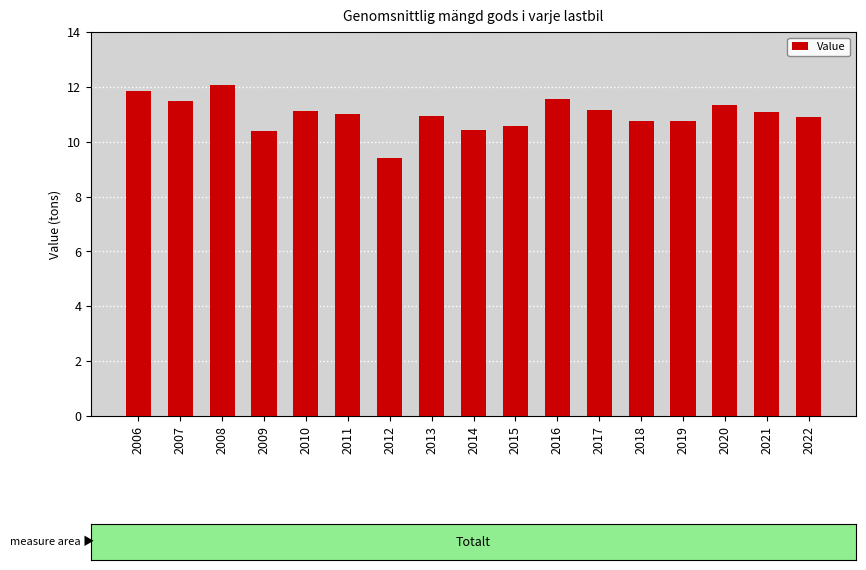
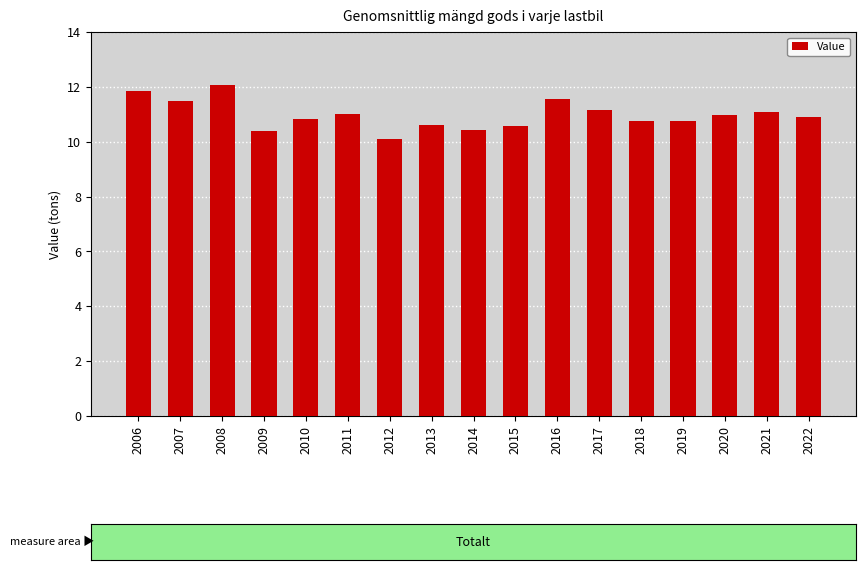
2010: 11.1 -> 10.8
2012: 9.4 -> 10.1
2013: 11.0 -> 10.6
2020: 11.3 -> 11.0
